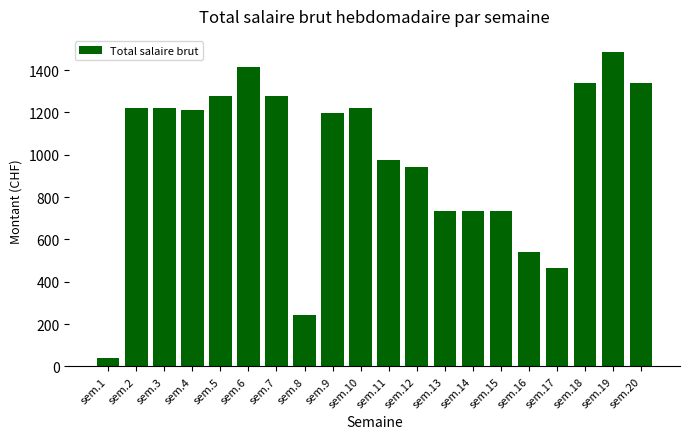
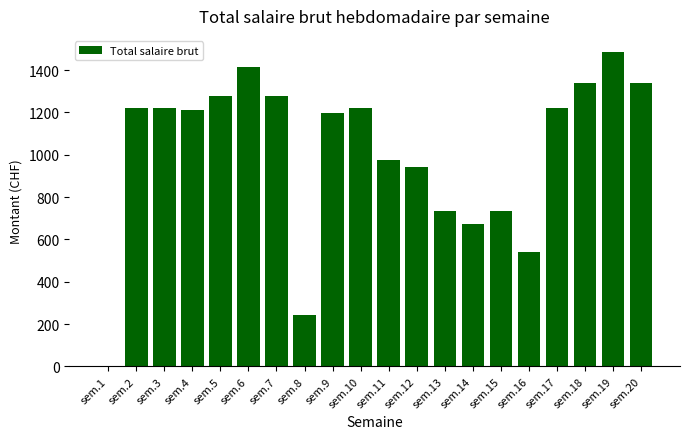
sem.1: 40 -> 0
sem.14: 730 -> 670
sem.17: 460 -> 1220
